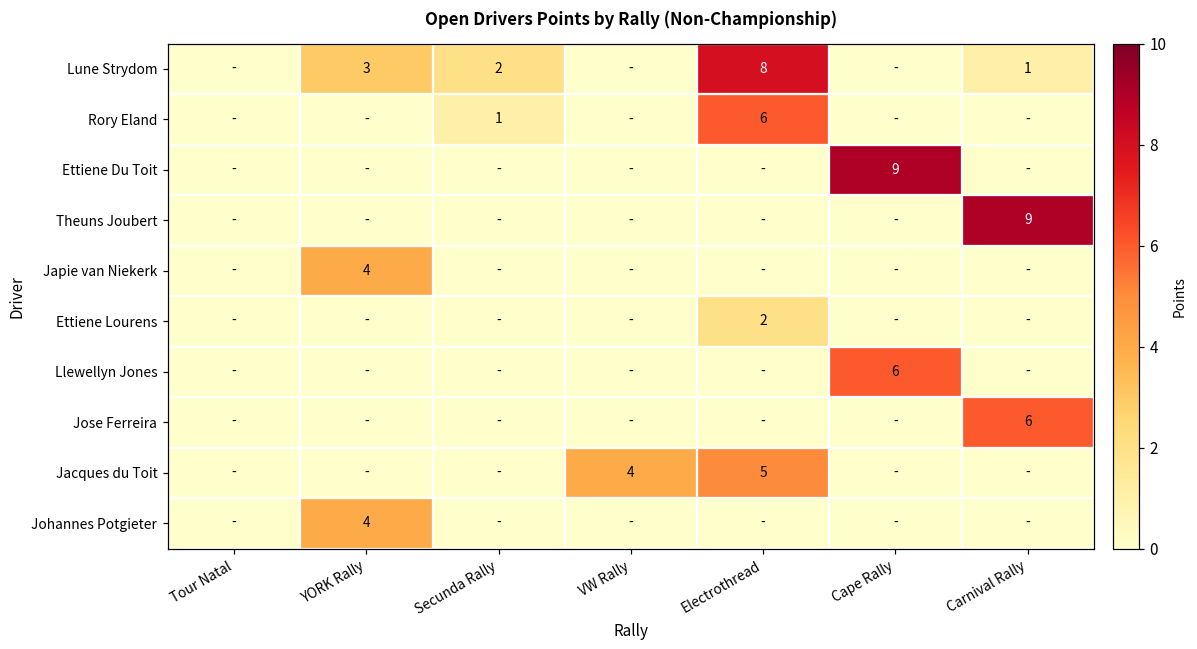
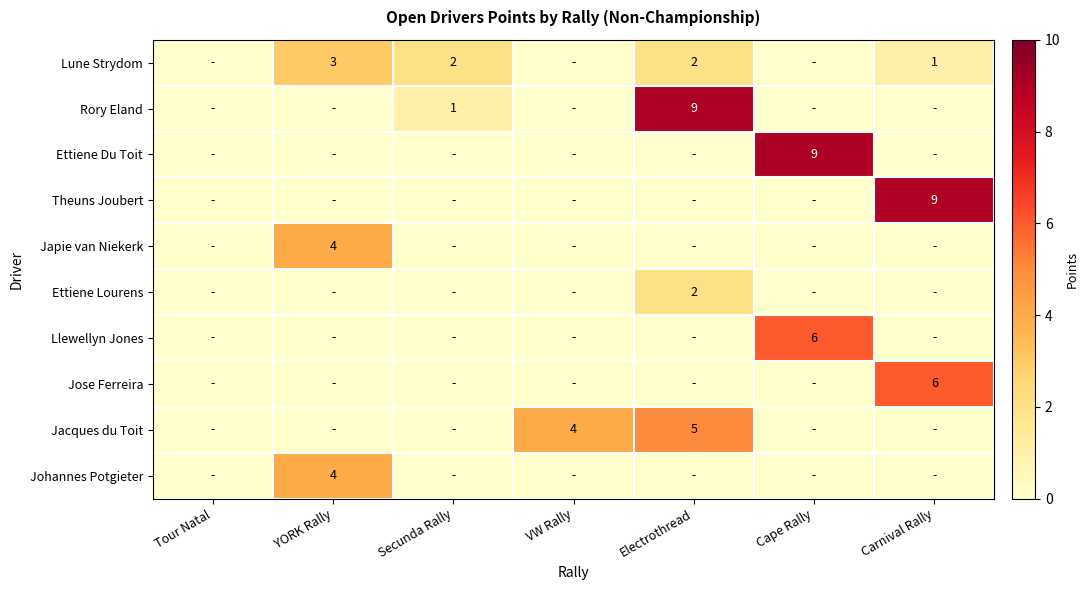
Lune Strydom, Electrothread: 8 -> 2
Rory Eland, Electrothread: 6 -> 9
